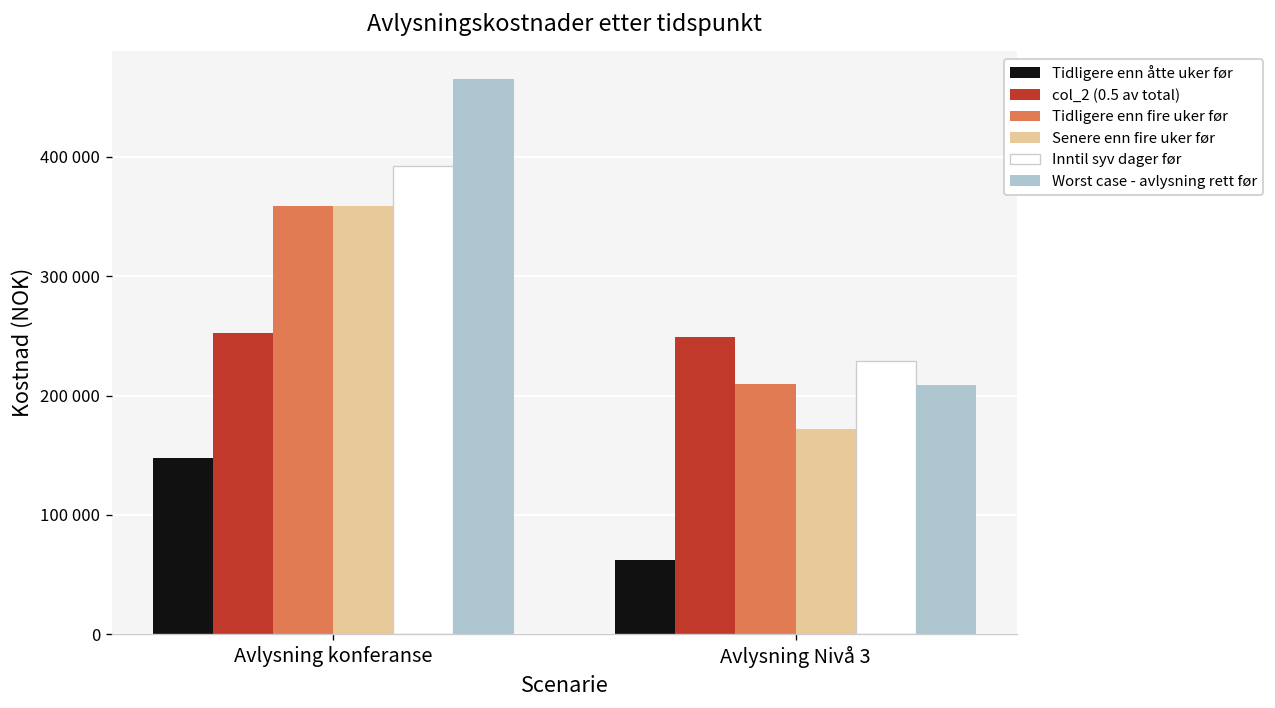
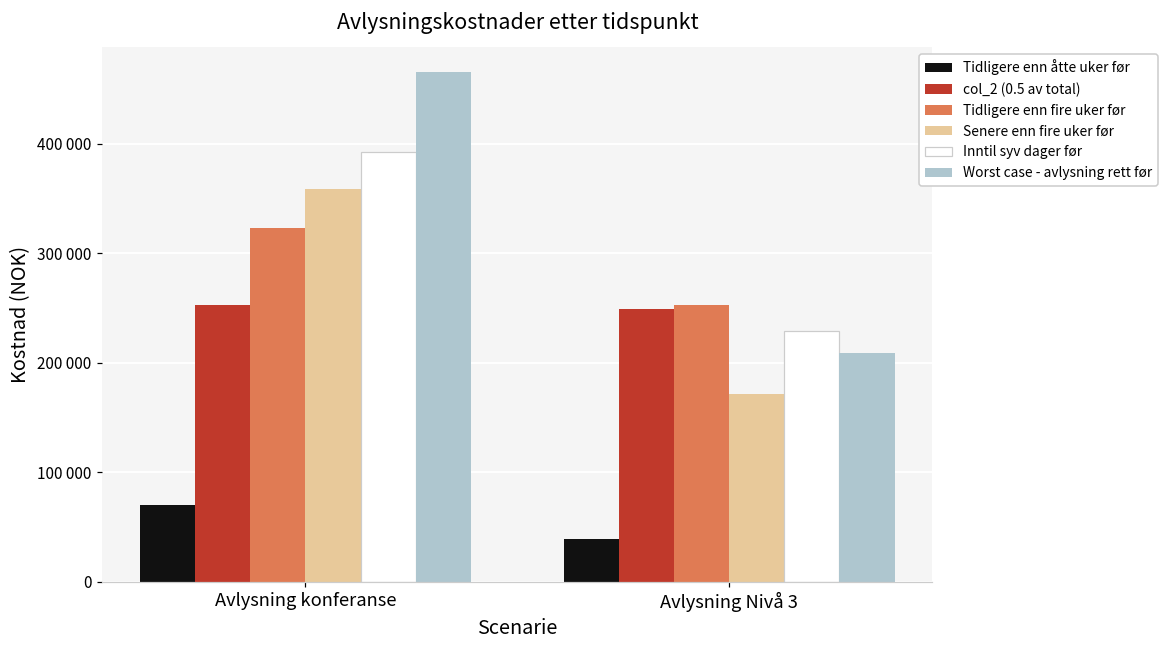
Tidligere enn åtte uker før, Avlysning konferanse: 150000 -> 70000
Tidligere enn fire uker før, Avlysning konferanse: 360000 -> 320000
Tidligere enn åtte uker før, Avlysning Nivå 3: 60000 -> 40000
Tidligere enn fire uker før, Avlysning Nivå 3: 210000 -> 250000
